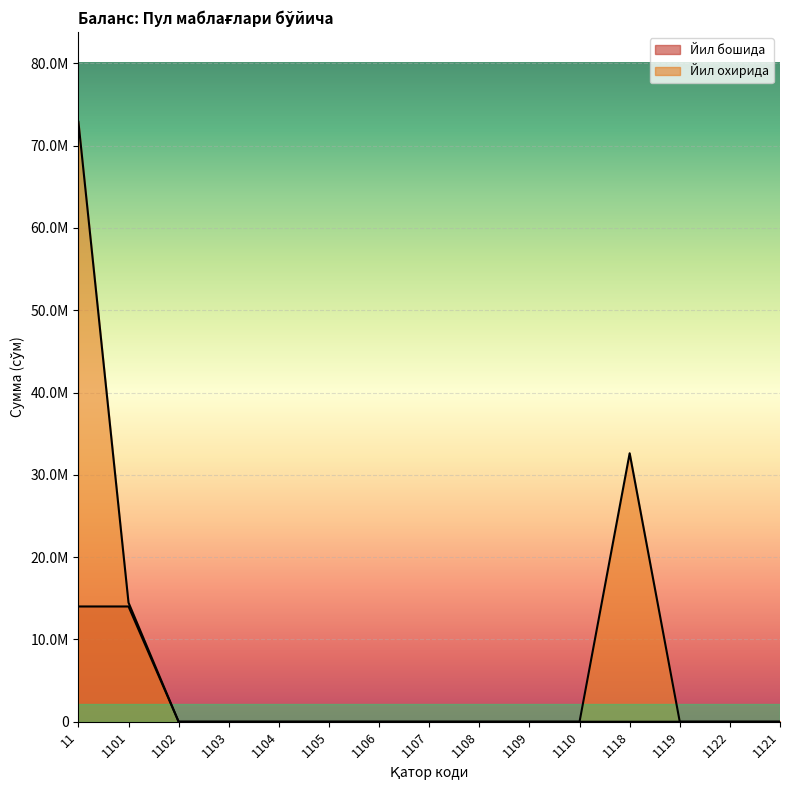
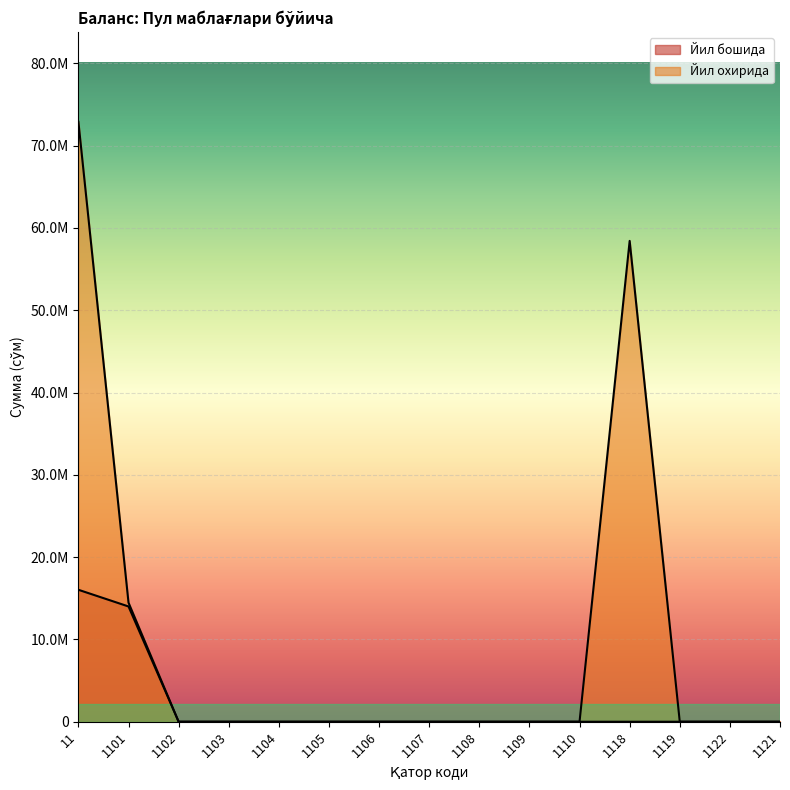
Йил бошида, 11: 14000000 -> 16000000
Йил охирида, 1118: 33000000 -> 58000000
